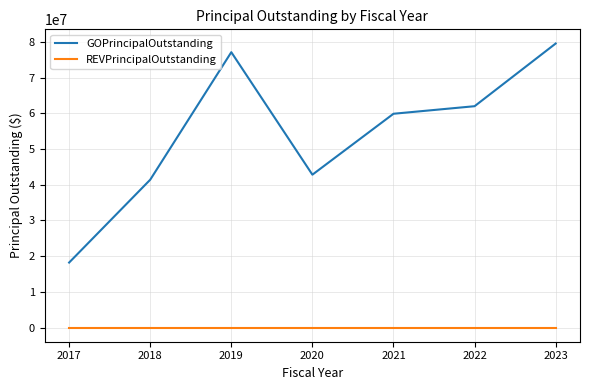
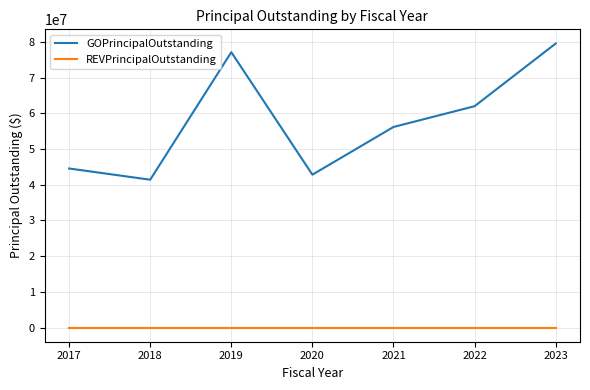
GOPrincipalOutstanding, 2017: 18000000 -> 45000000
GOPrincipalOutstanding, 2021: 60000000 -> 56000000
